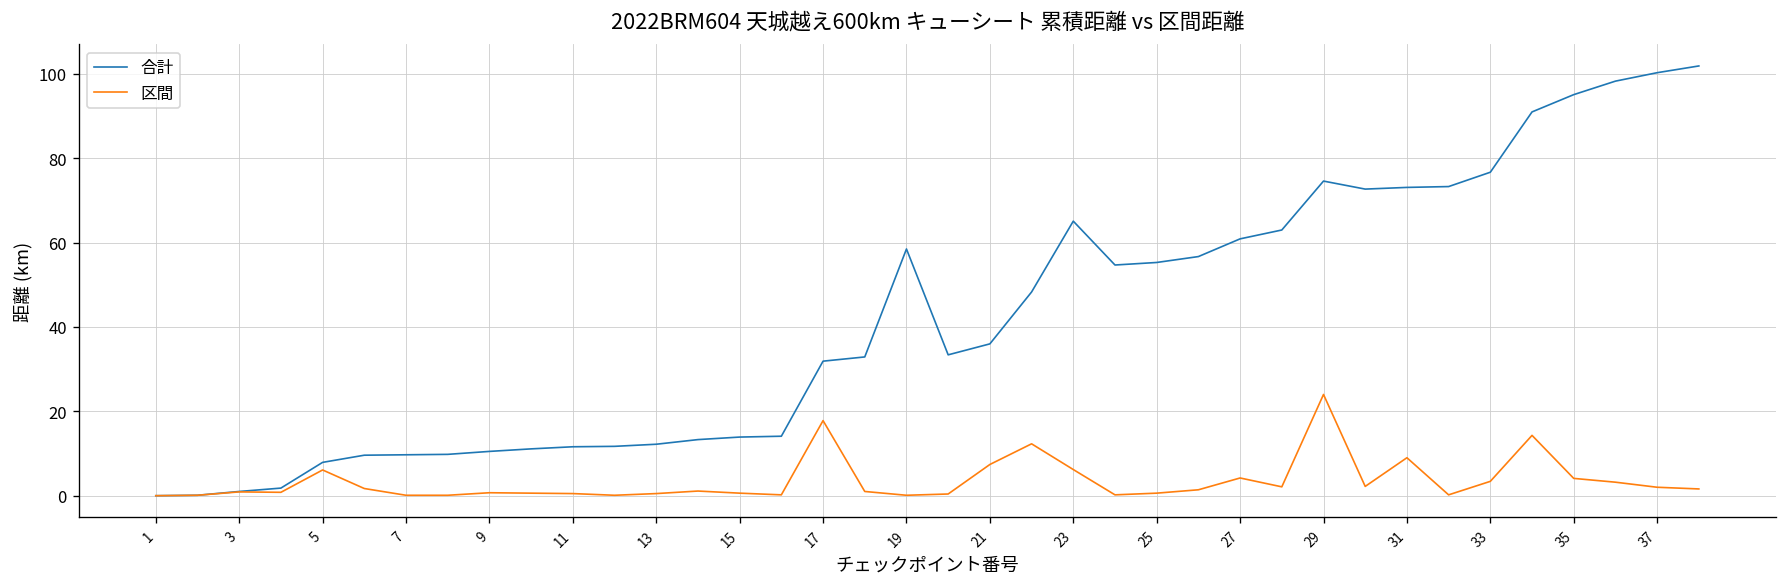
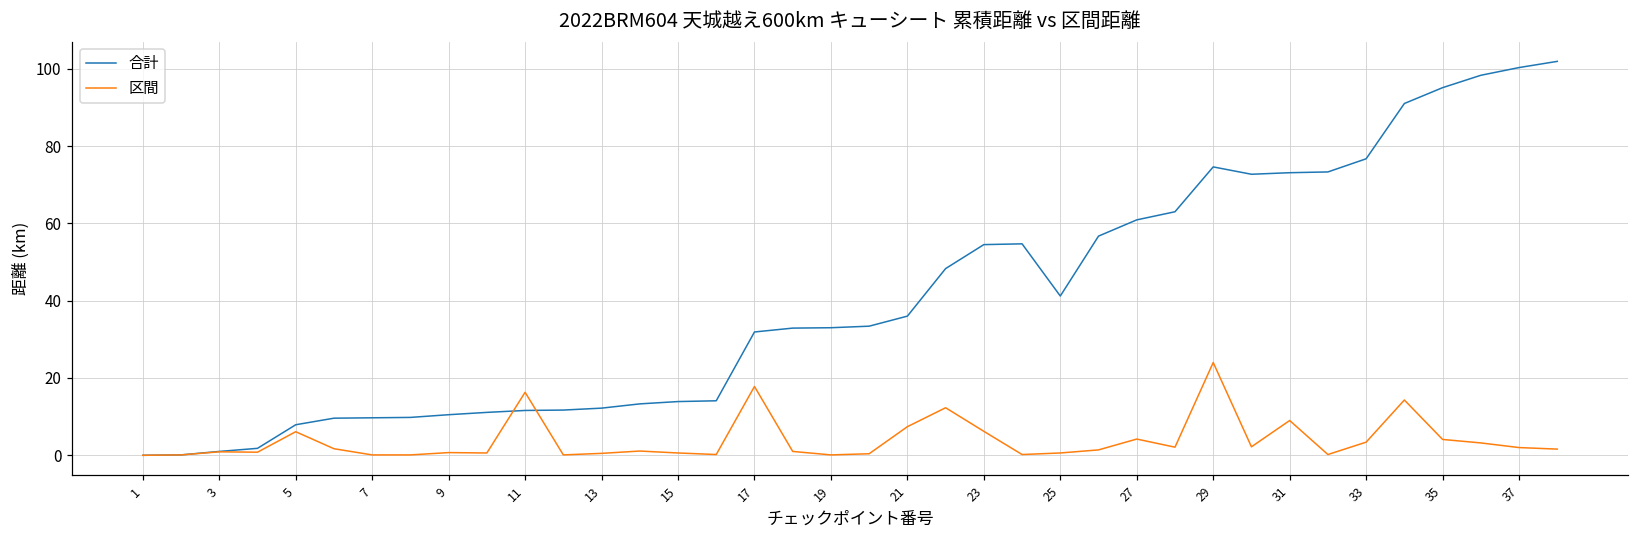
区間, 11: 1 -> 16
合計, 19: 59 -> 33
合計, 23: 65 -> 55
合計, 25: 55 -> 41
